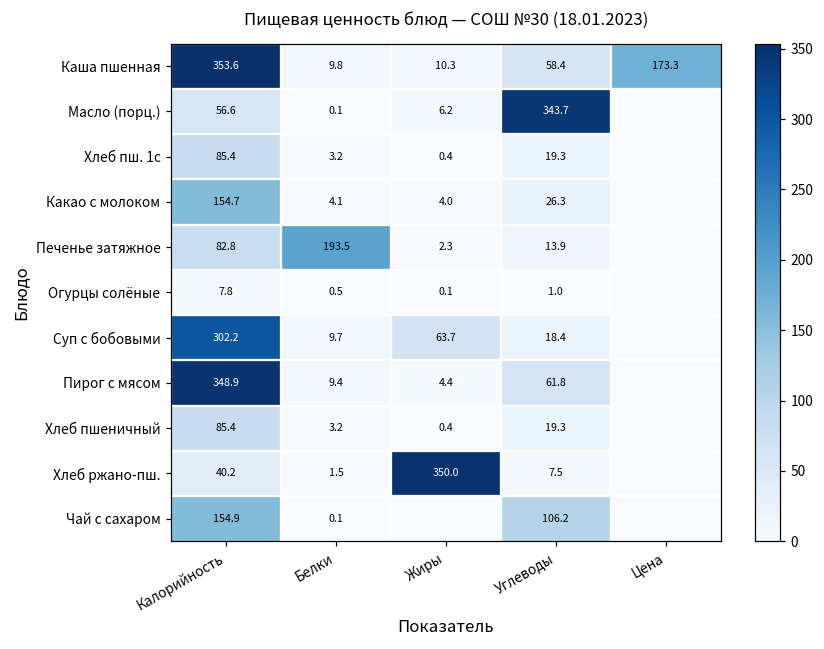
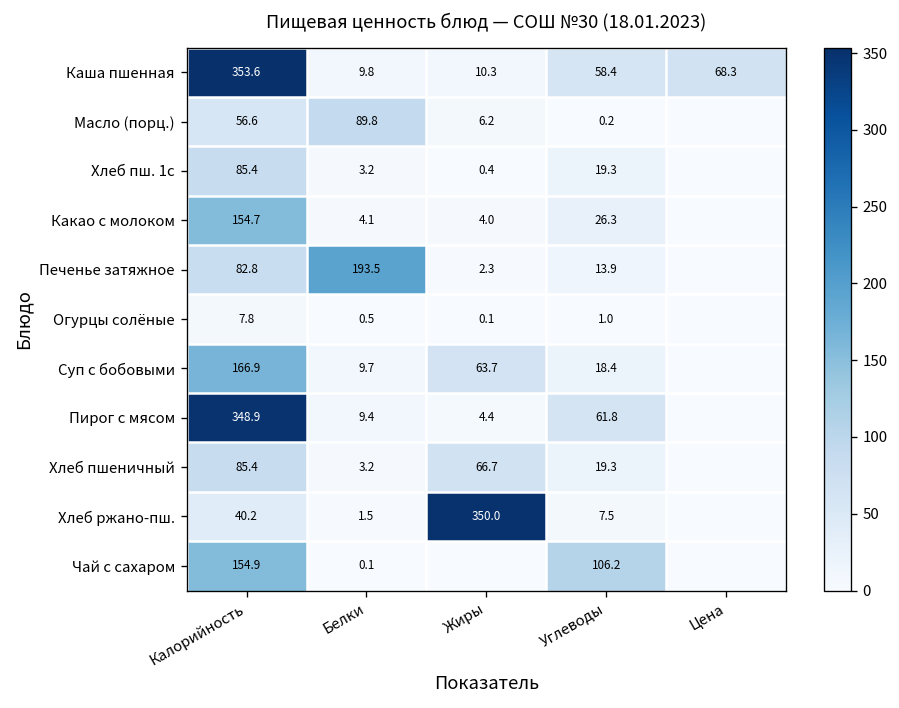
Каша пшенная, Цена: 173.3 -> 68.3
Масло (порц.), Белки: 0.1 -> 89.8
Масло (порц.), Углеводы: 343.7 -> 0.2
Суп с бобовыми, Калорийность: 302.2 -> 166.9
Хлеб пшеничный, Жиры: 0.4 -> 66.7
